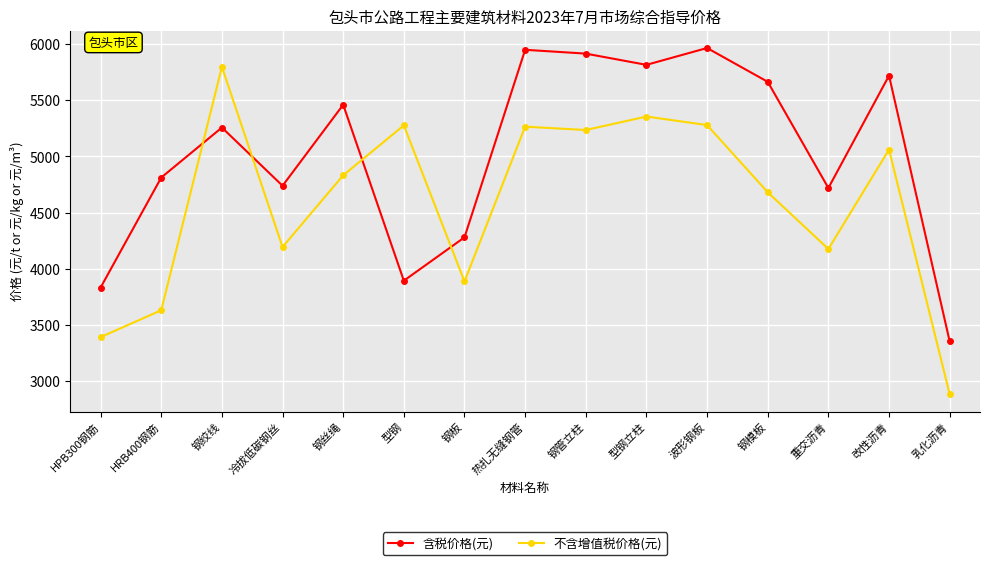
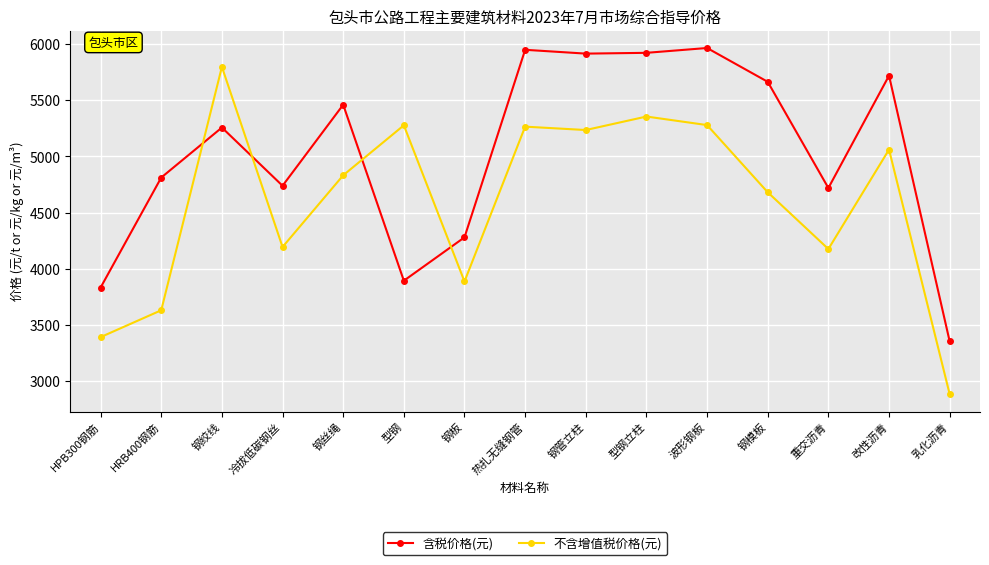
含税价格(元), 型钢立柱: 5820 -> 5920
